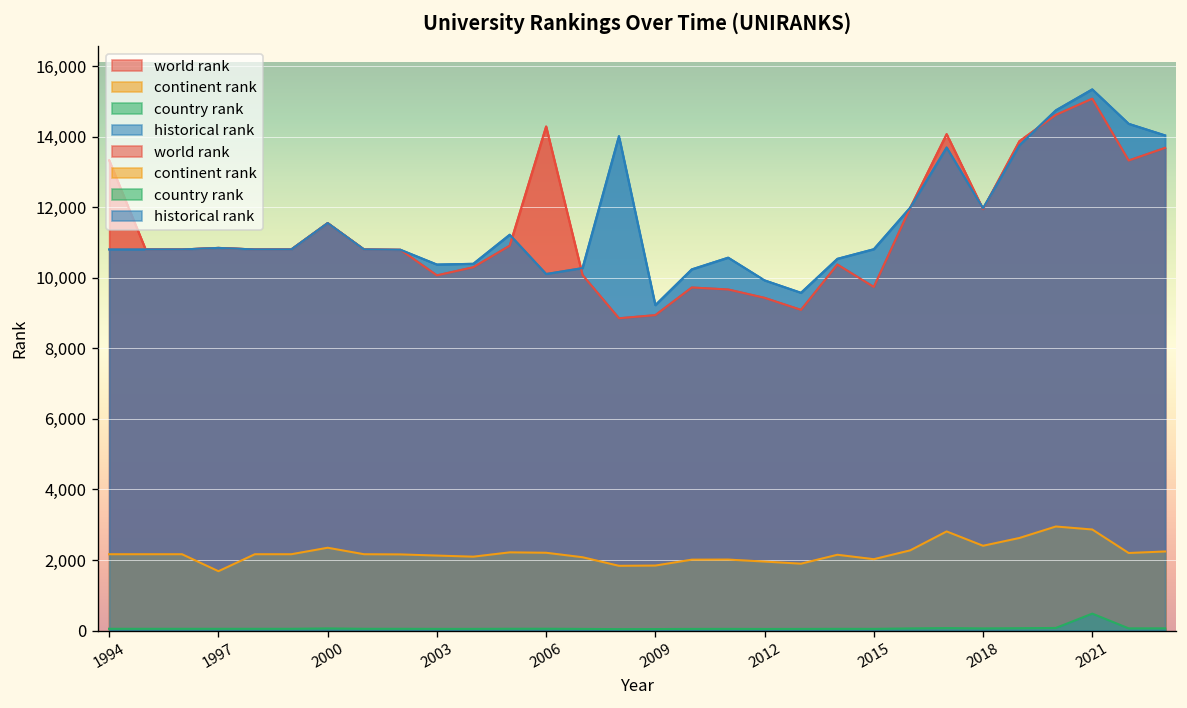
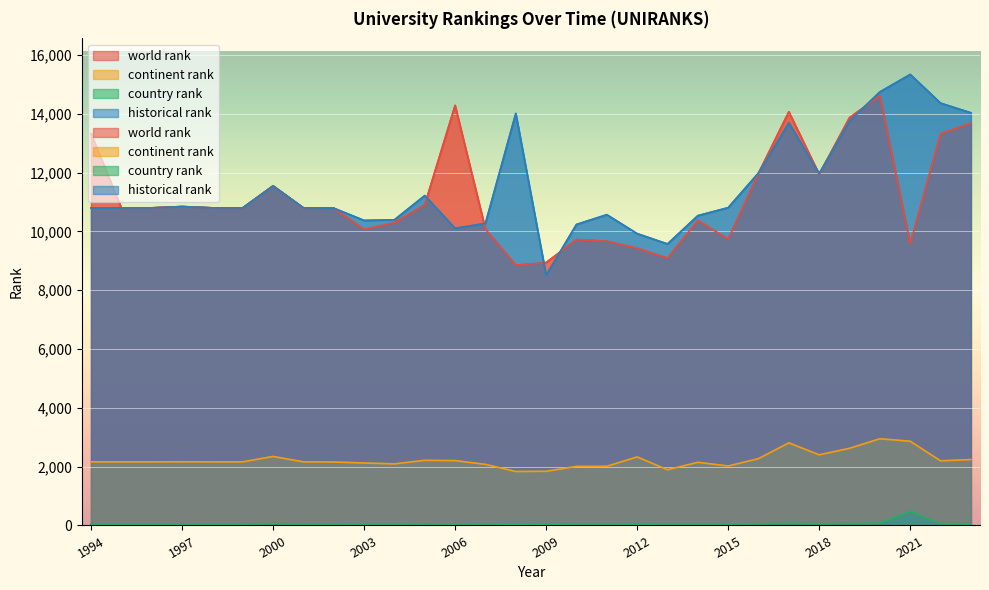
continent rank, 1997: 1,700 -> 2,200
historical rank, 2009: 9,200 -> 8,500
continent rank, 2012: 2,000 -> 2,300
world rank, 2021: 15,100 -> 9,600
